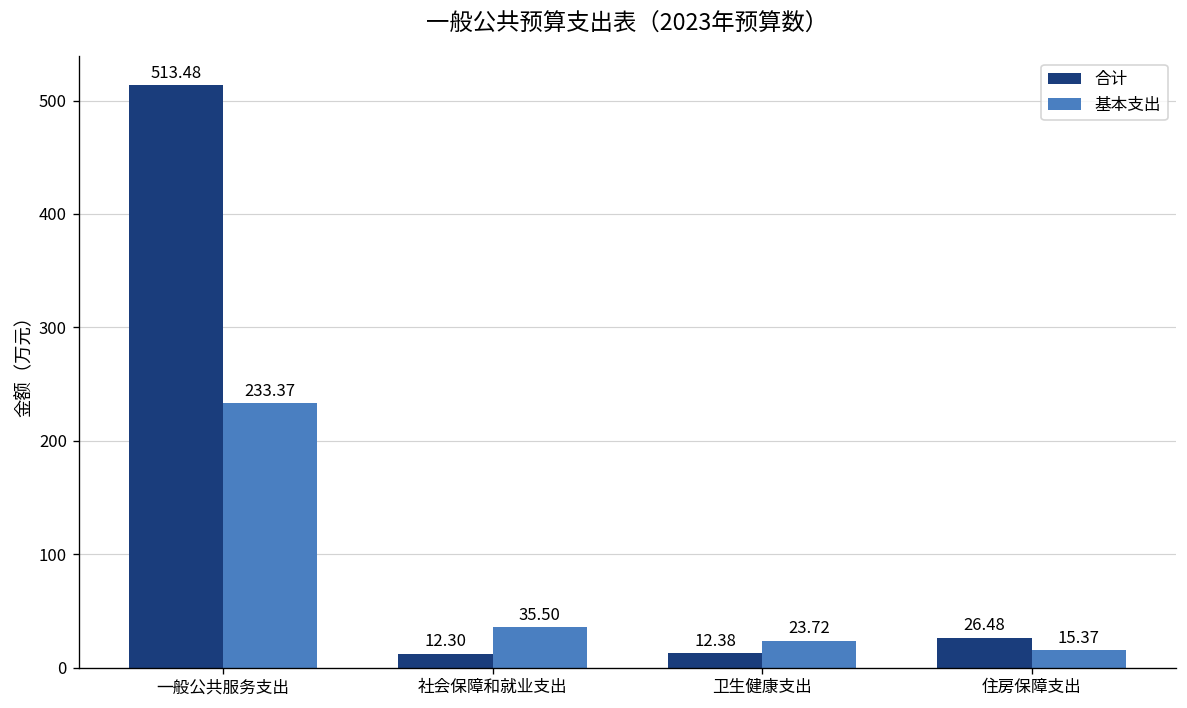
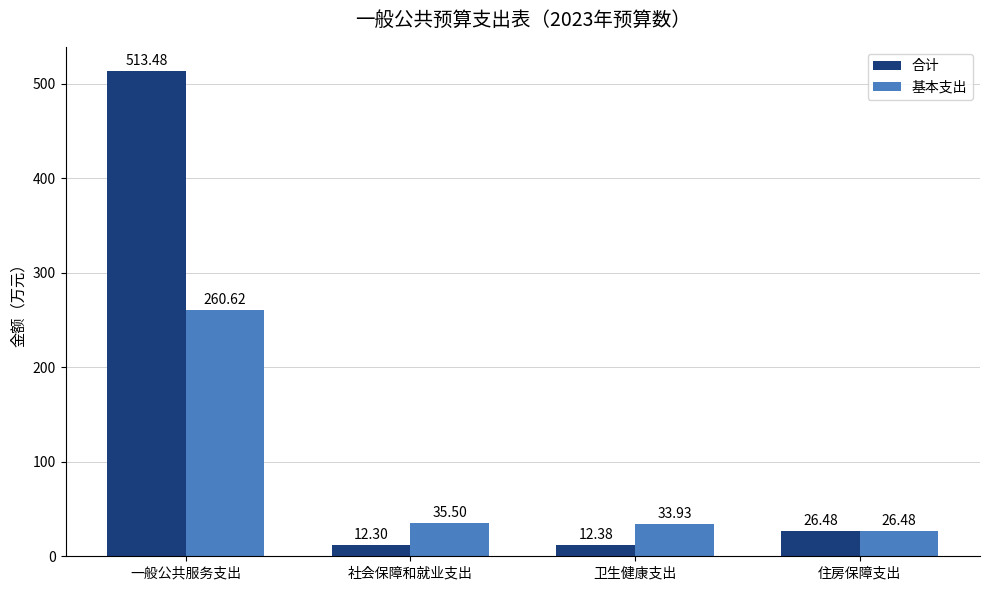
基本支出, 一般公共服务支出: 233.37 -> 260.62
基本支出, 卫生健康支出: 23.72 -> 33.93
基本支出, 住房保障支出: 15.37 -> 26.48
